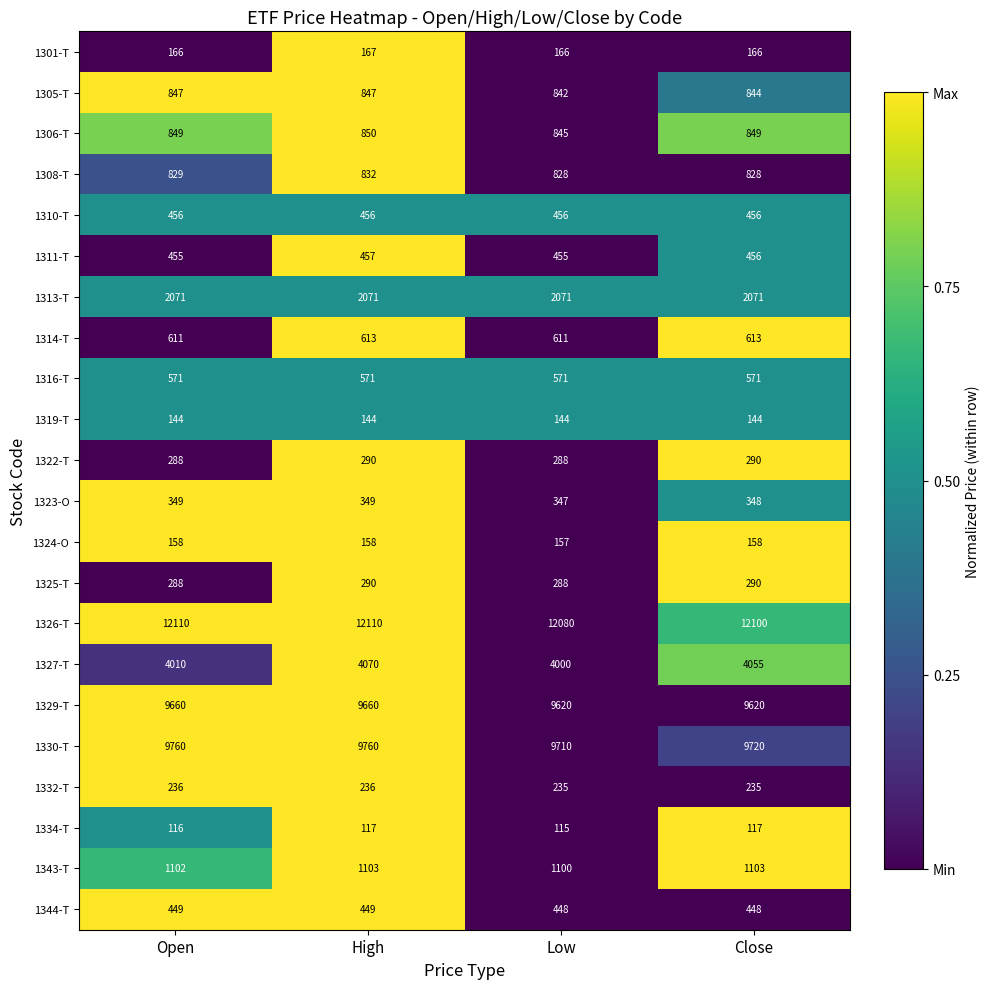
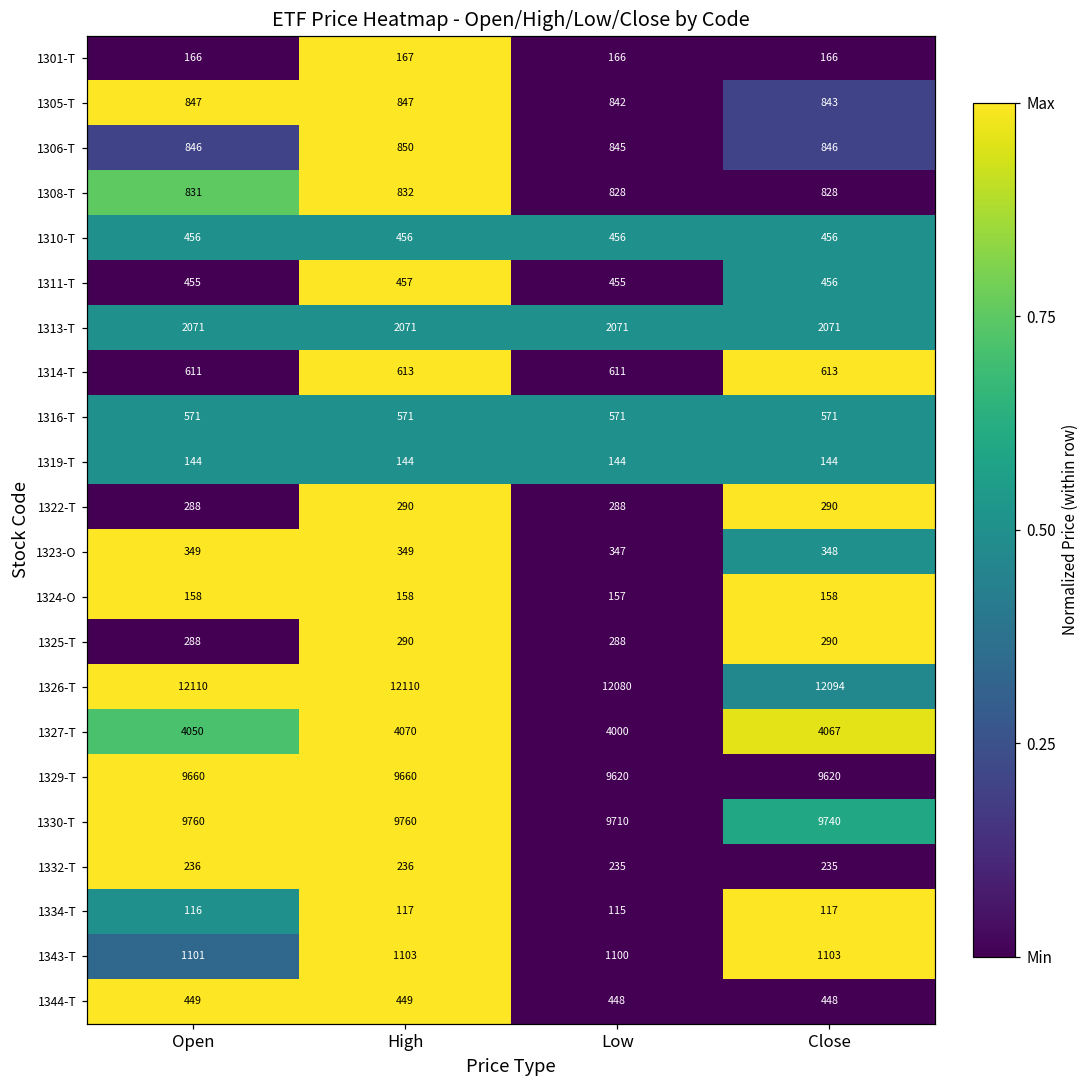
1305-T, Close: 844 -> 843
1306-T, Open: 849 -> 846
1306-T, Close: 849 -> 846
1308-T, Open: 829 -> 831
1326-T, Close: 12100 -> 12094
1327-T, Open: 4010 -> 4050
1327-T, Close: 4055 -> 4067
1330-T, Close: 9720 -> 9740
1343-T, Open: 1102 -> 1101
